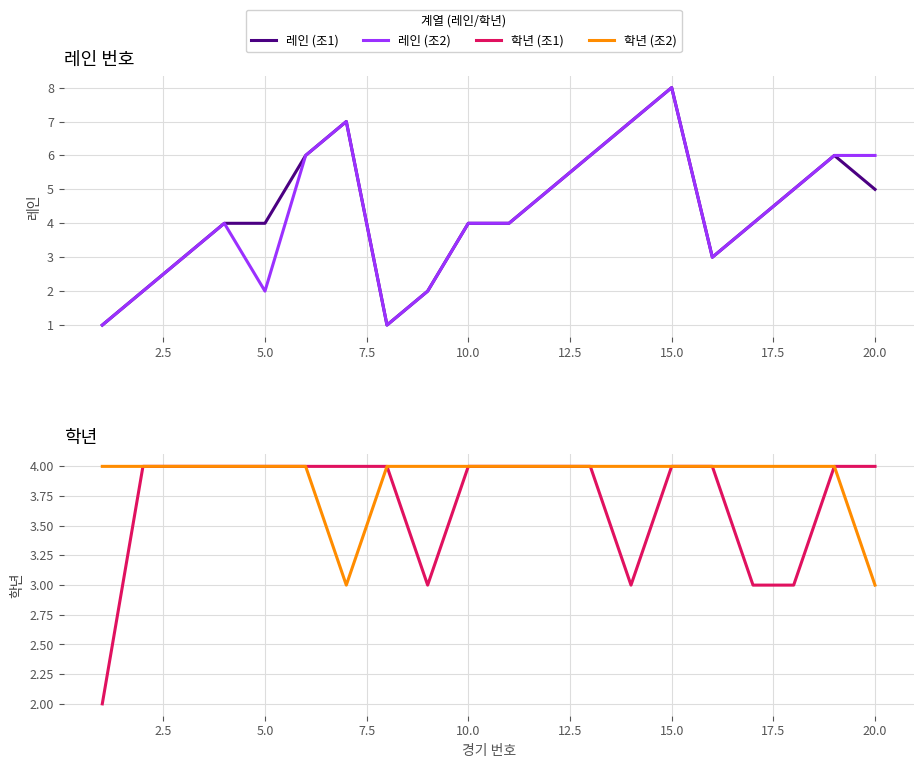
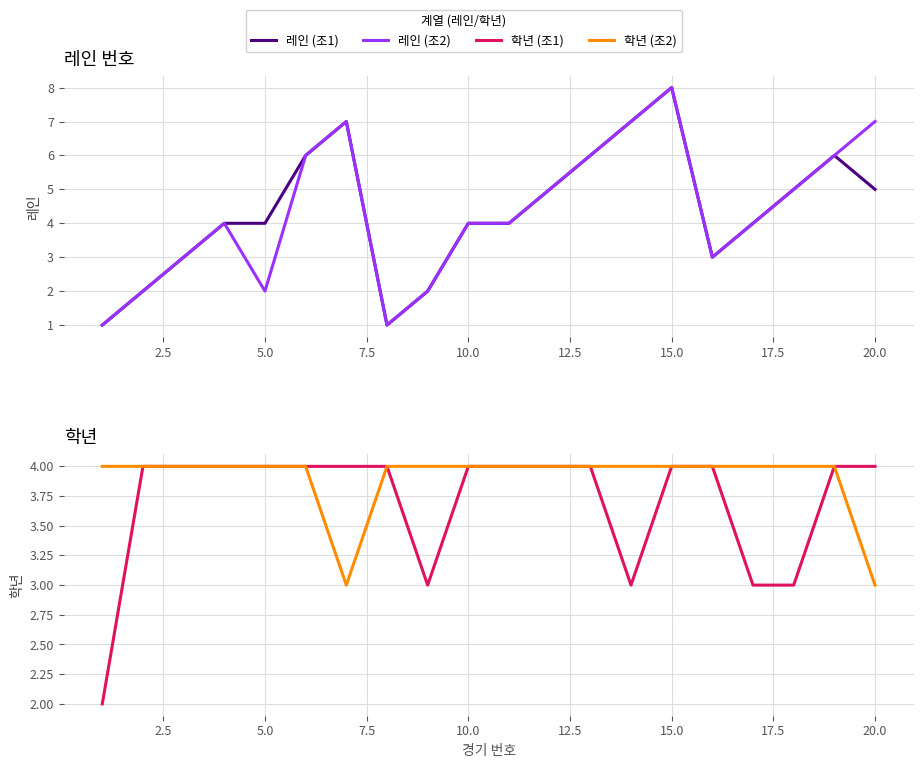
레인 번호, 레인 (조2), 20.0: 6 -> 7
